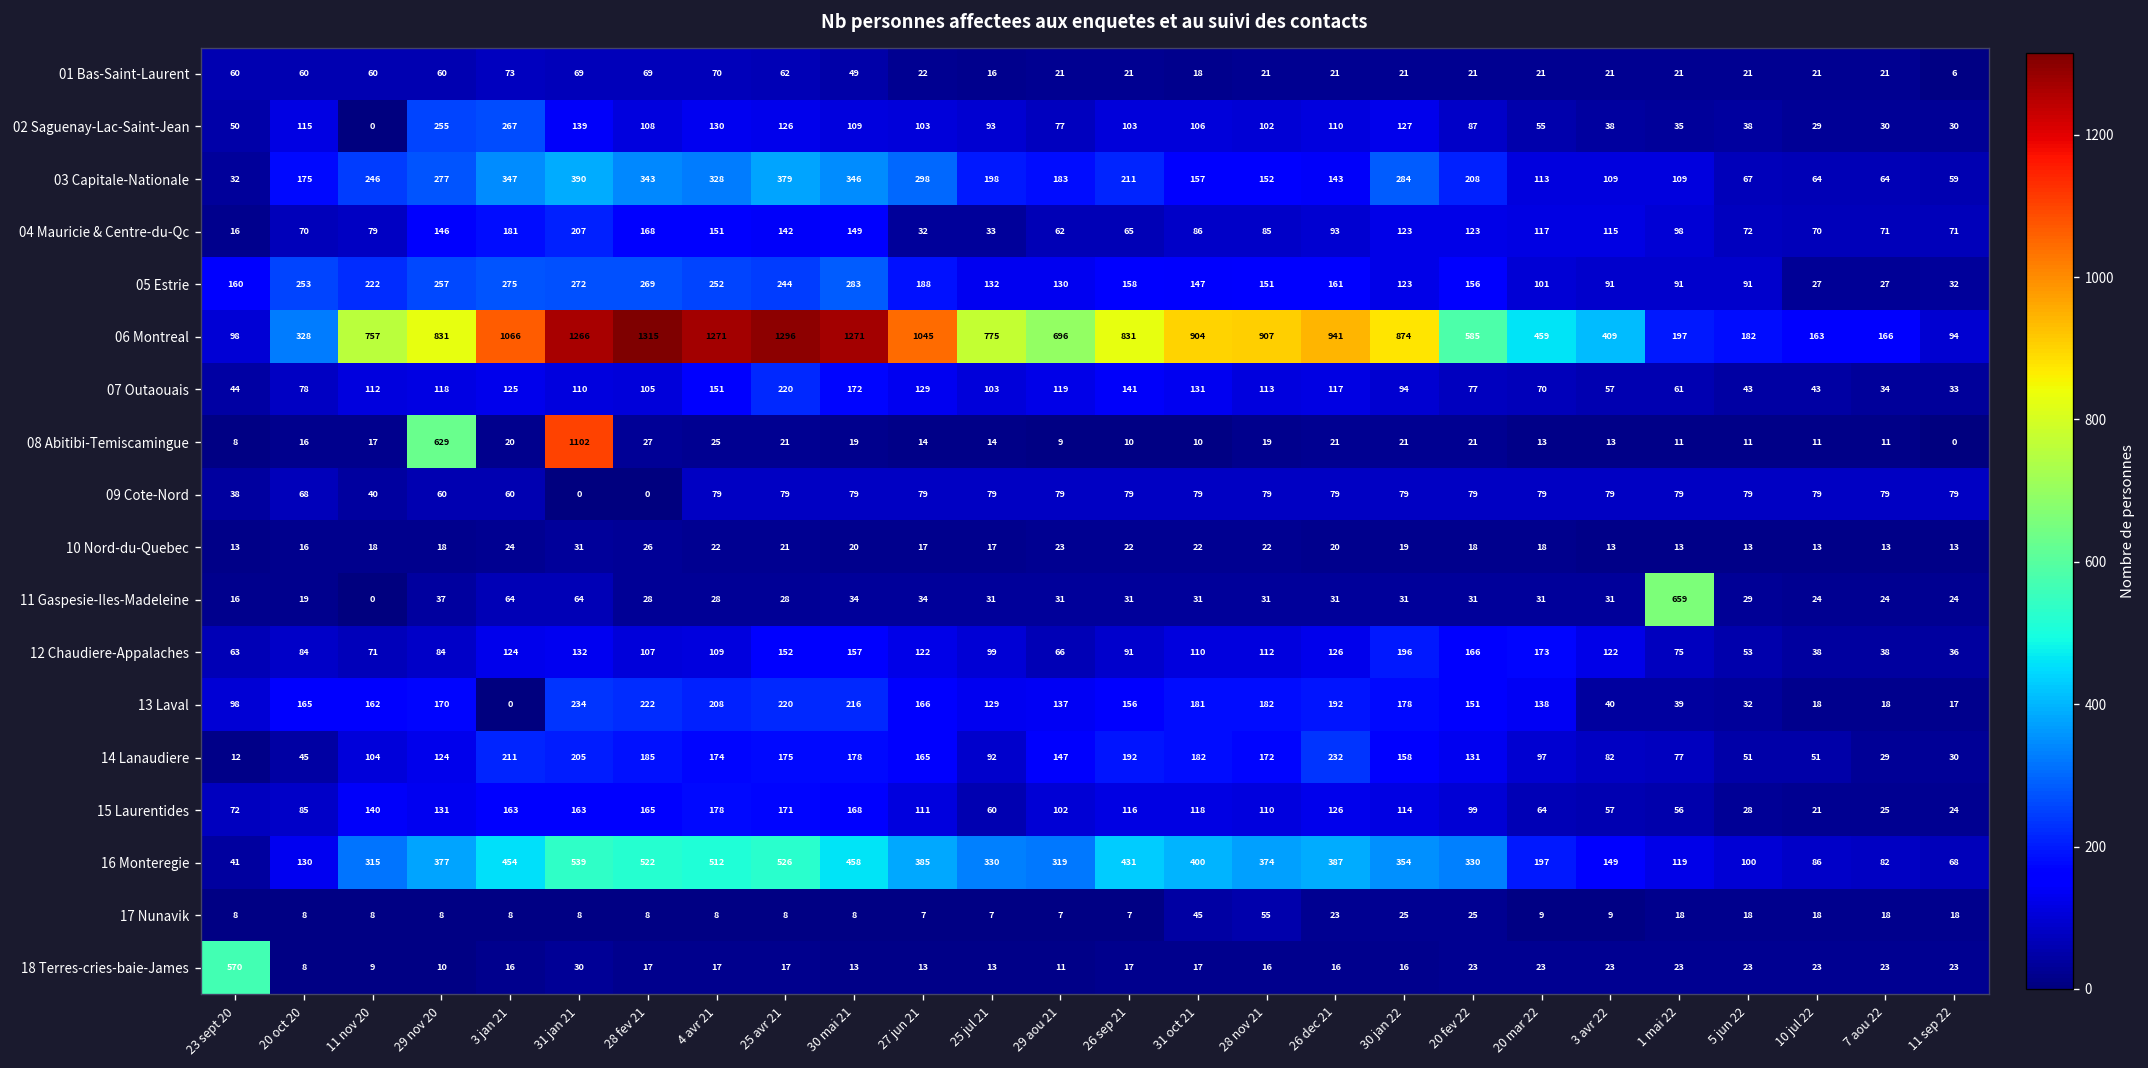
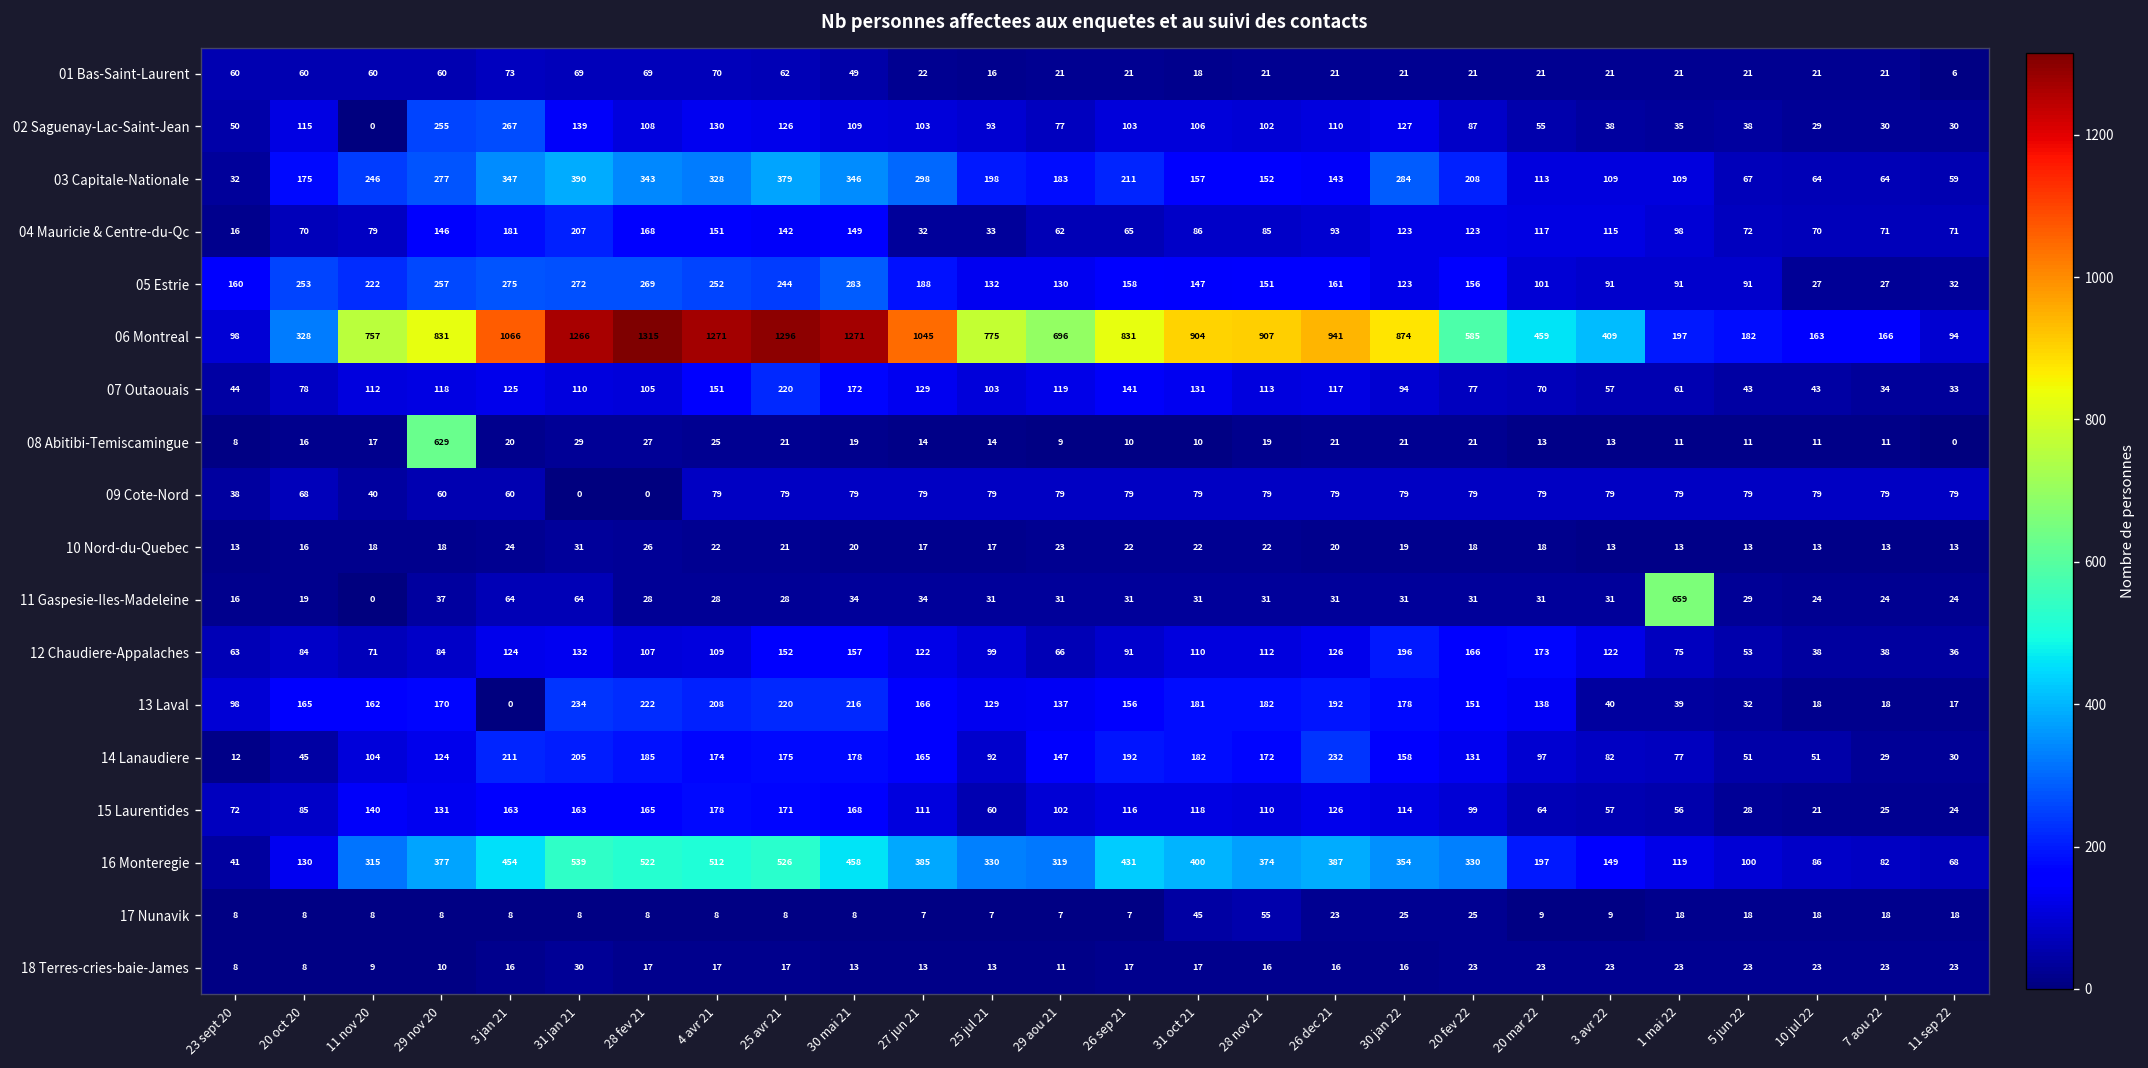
08 Abitibi-Temiscamingue, 31 jan 21: 1102 -> 29
18 Terres-cries-baie-James, 23 sept 20: 570 -> 8
